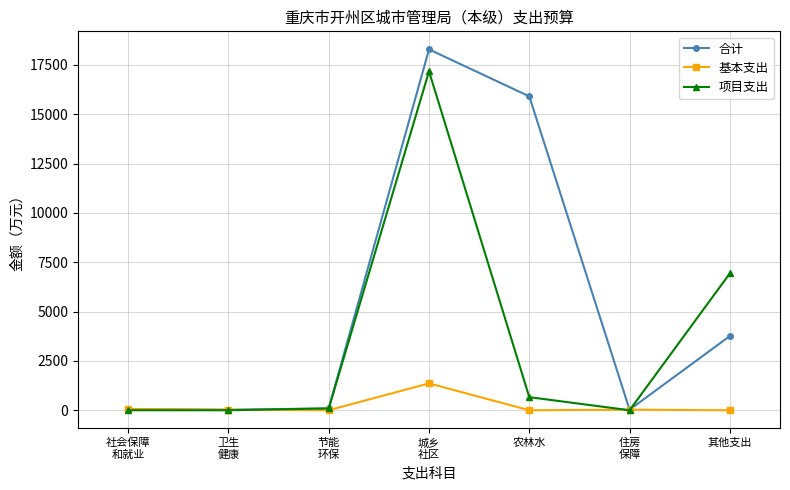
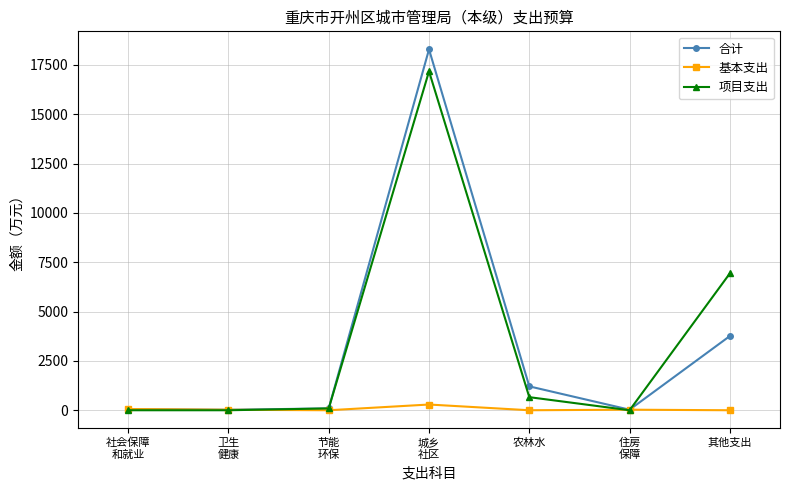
基本支出, 城乡 社区: 1400 -> 300
合计, 农林水: 15900 -> 1200
